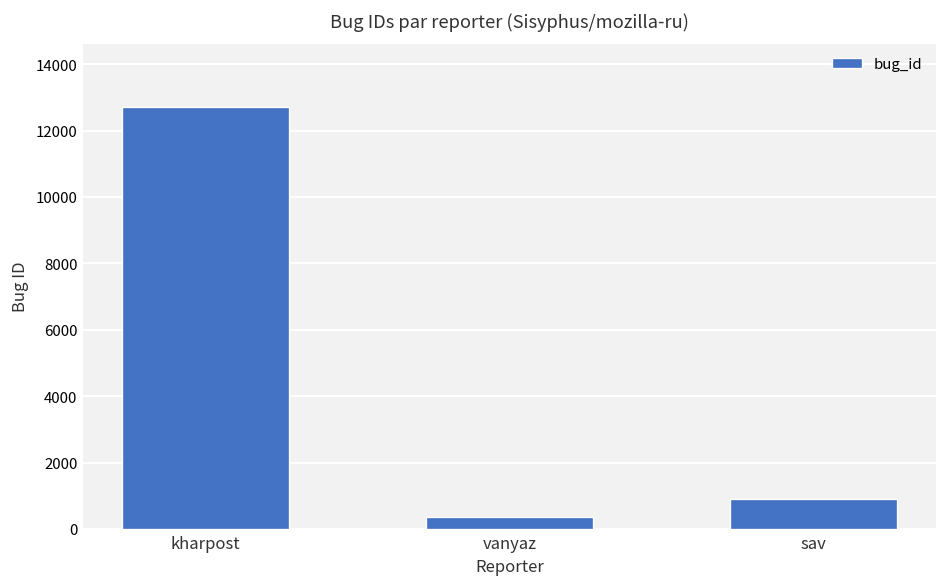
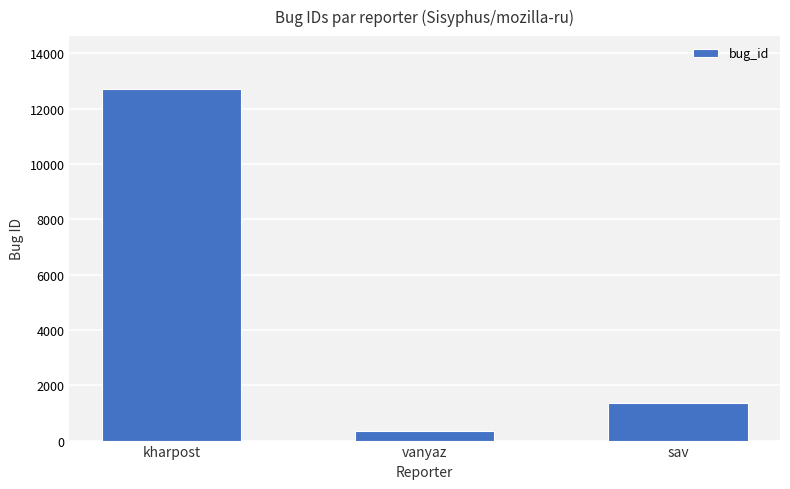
sav: 900 -> 1400
